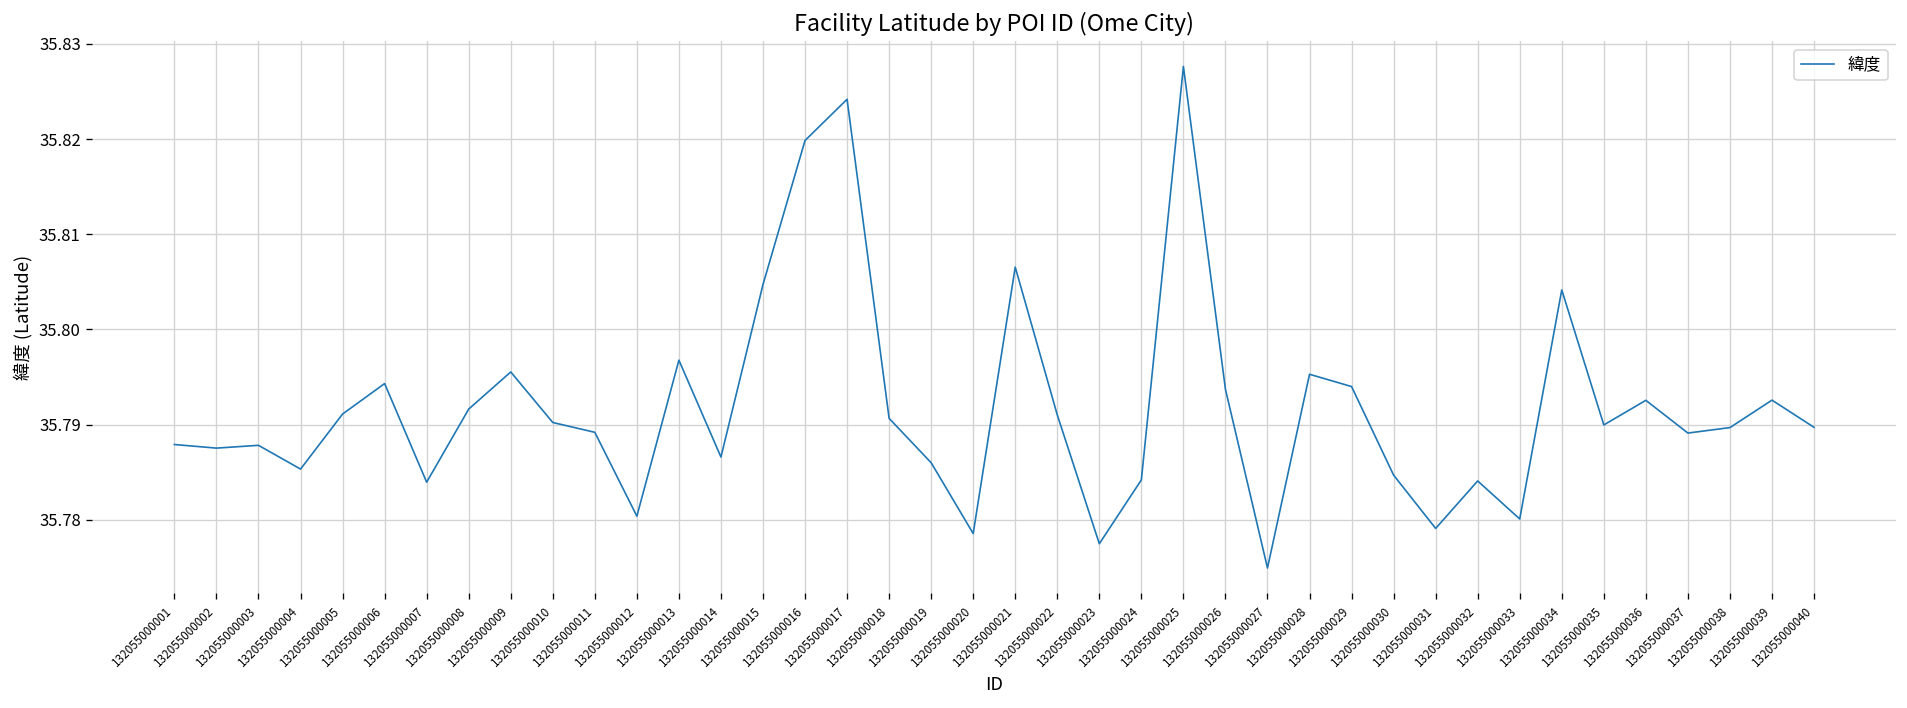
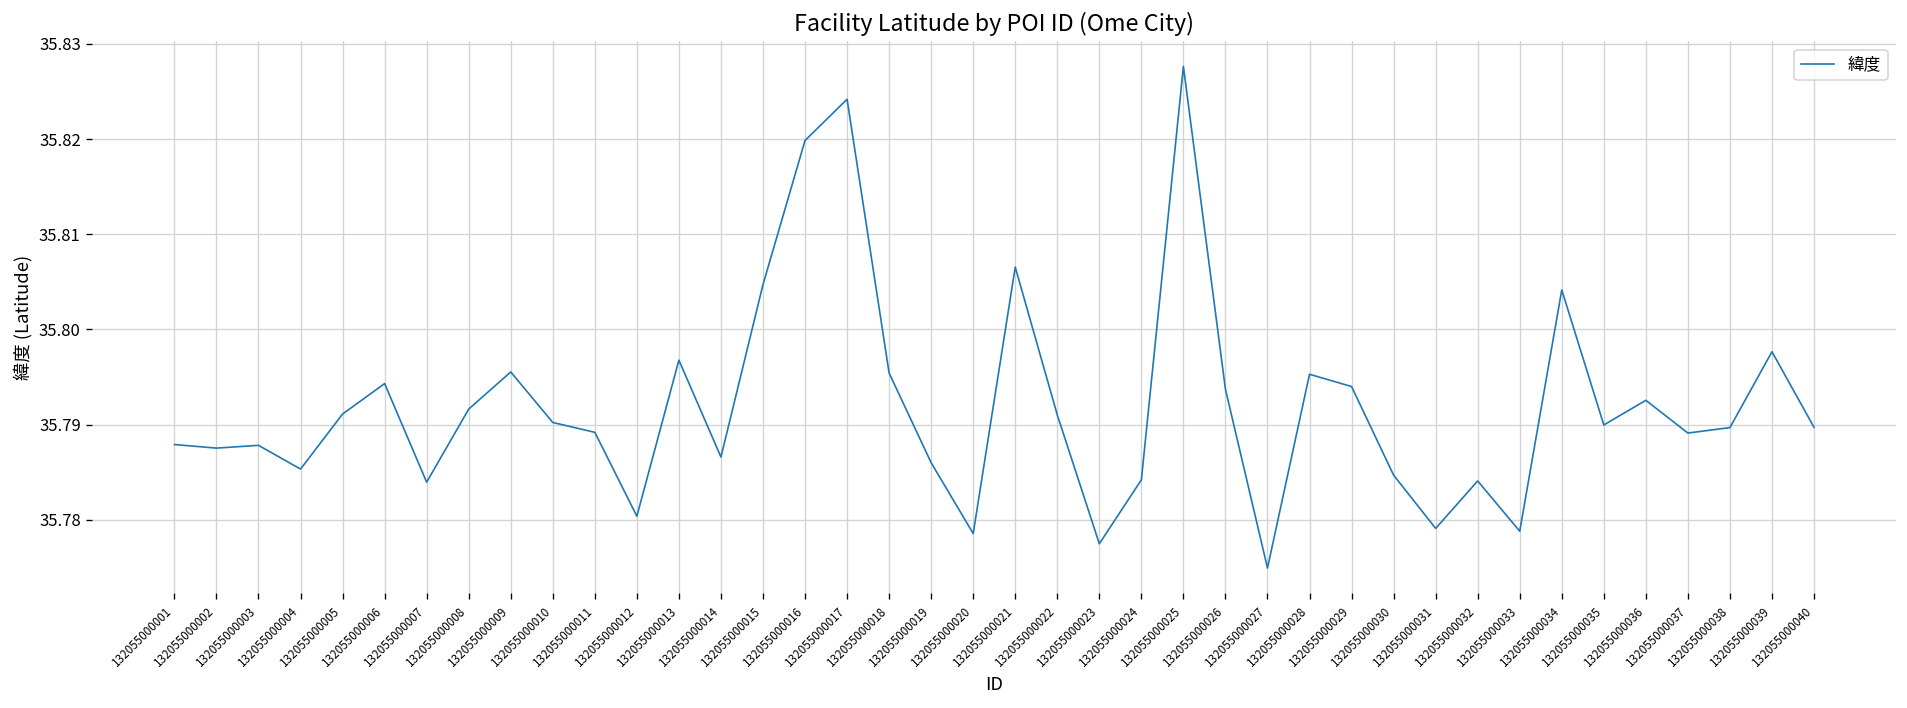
132055000018: 35.791 -> 35.795
132055000033: 35.780 -> 35.779
132055000039: 35.793 -> 35.798
